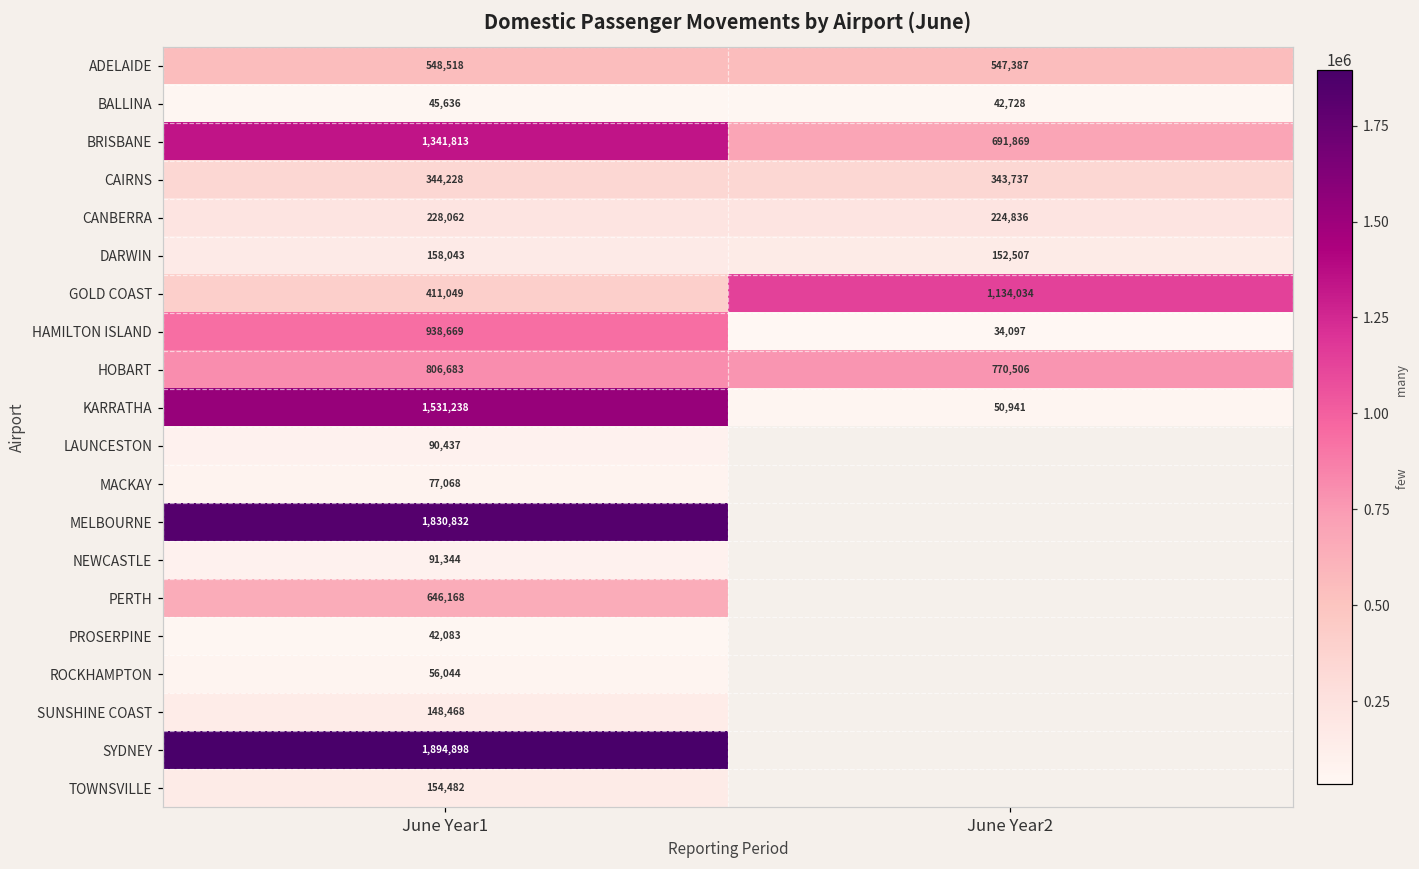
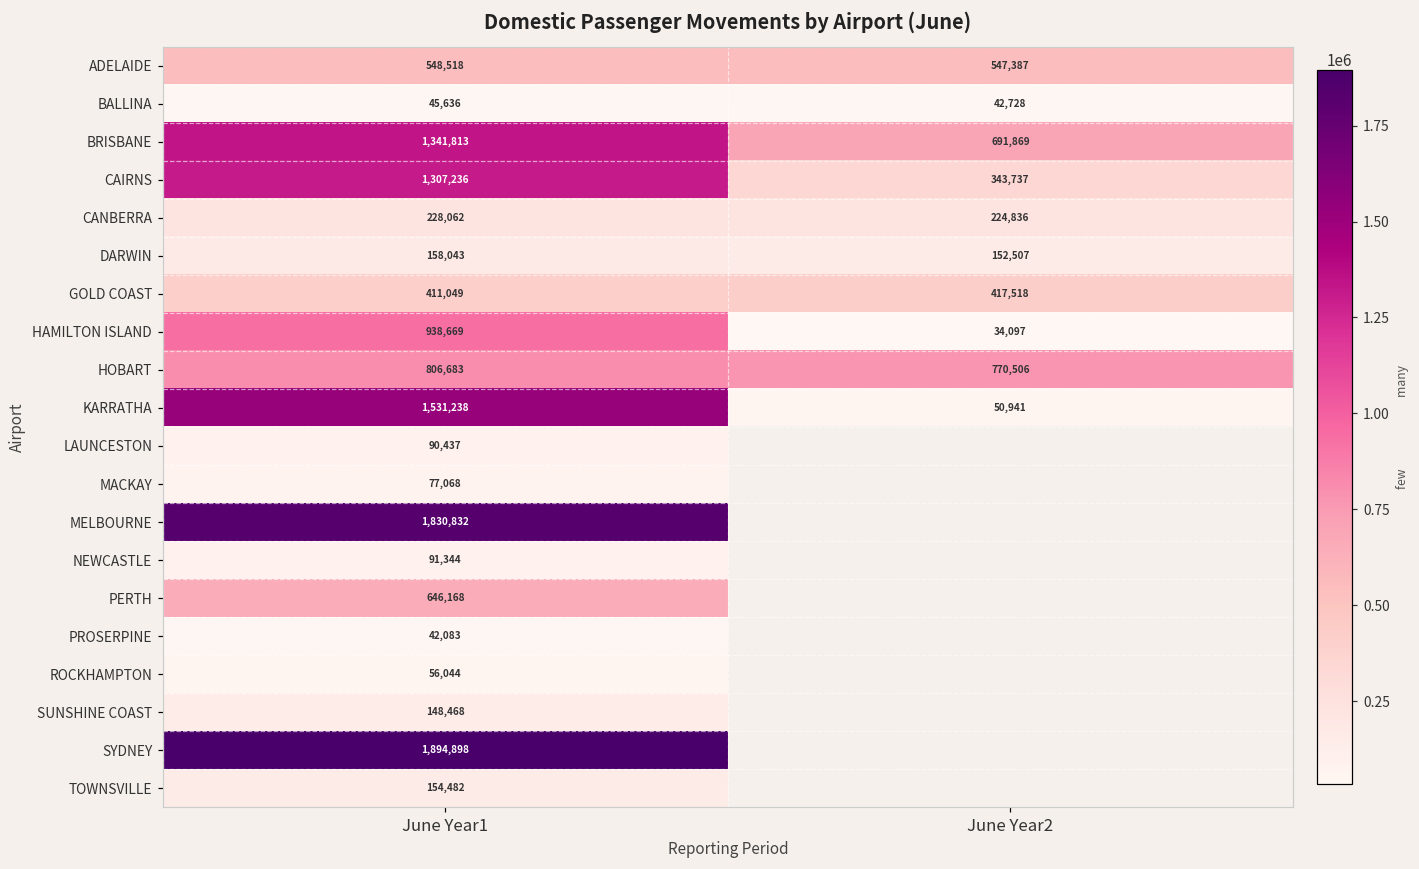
CAIRNS, June Year1: 344,228 -> 1,307,236
GOLD COAST, June Year2: 1,134,034 -> 417,518
